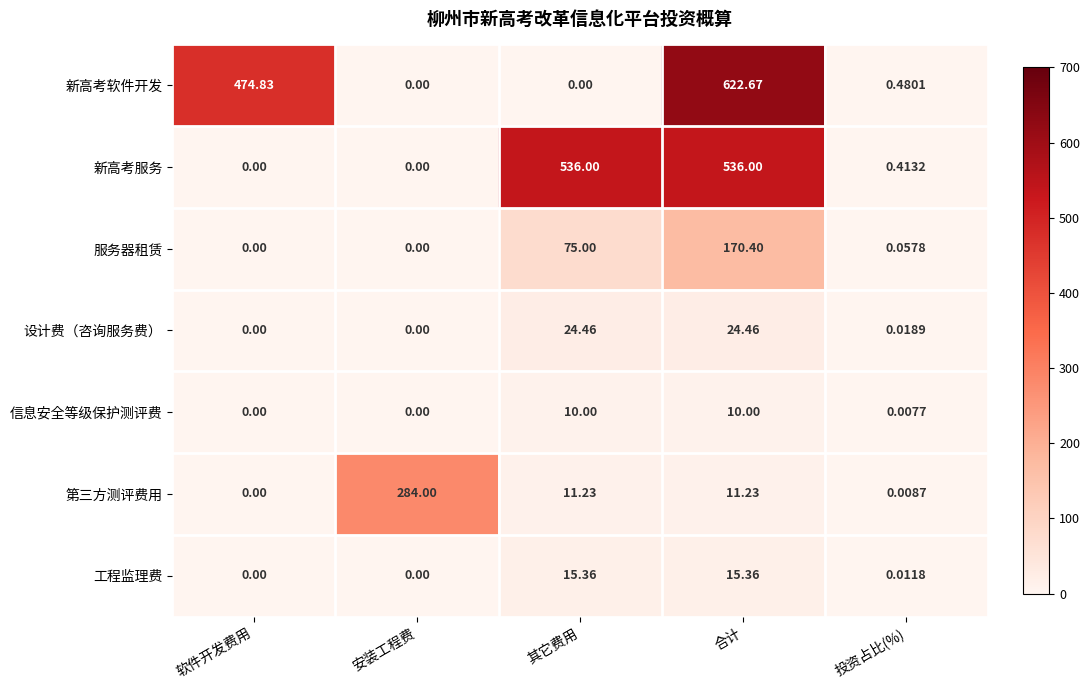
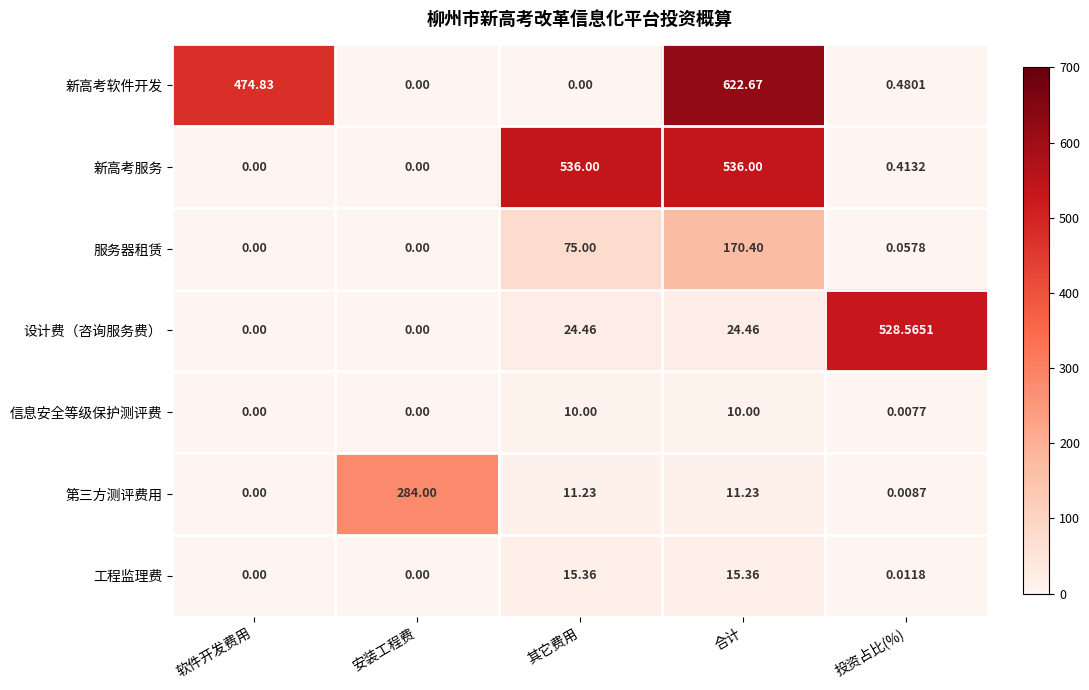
设计费（咨询服务费）, 投资占比(%): 0.0189 -> 528.5651
